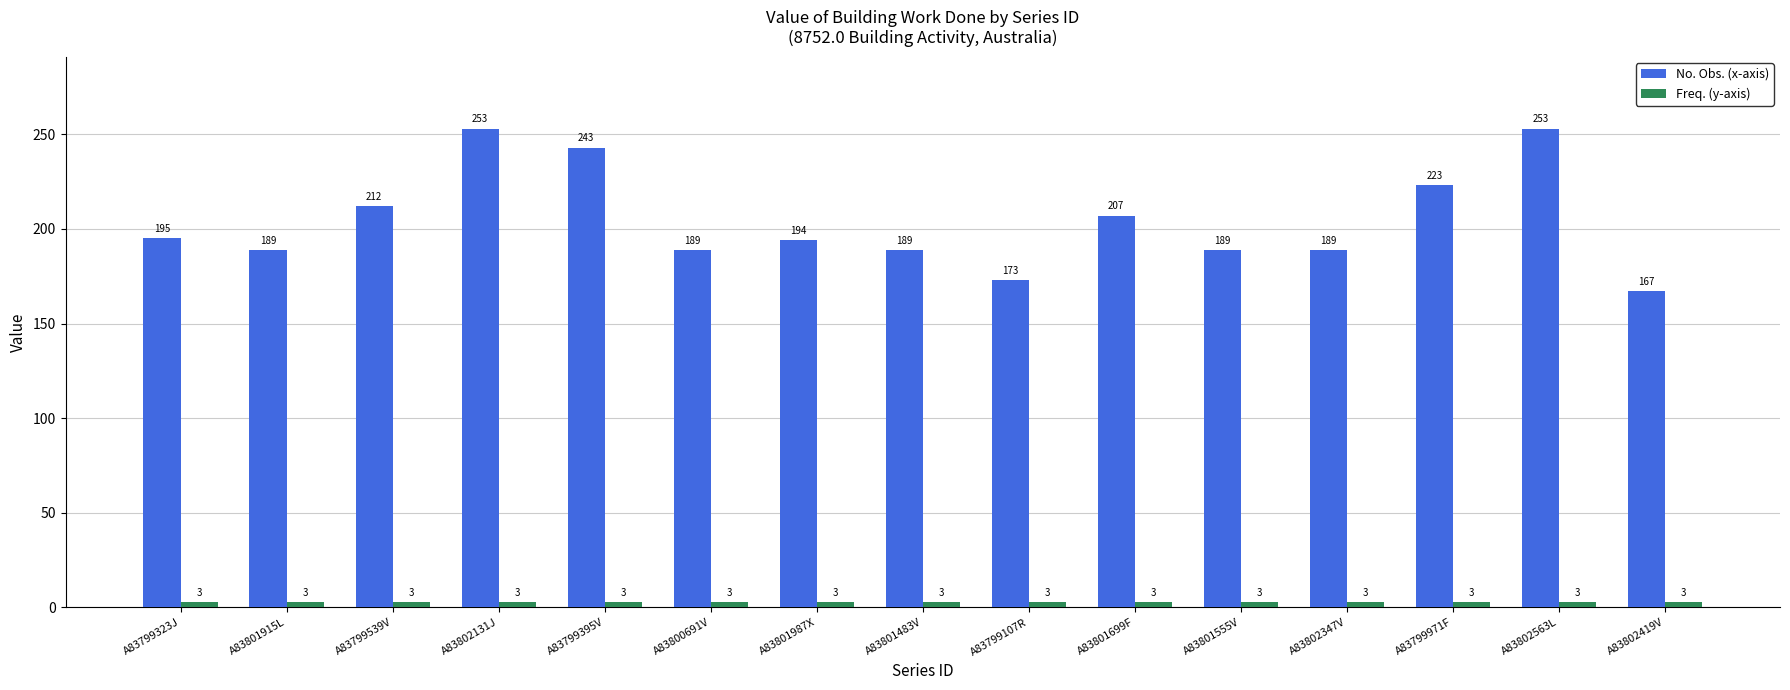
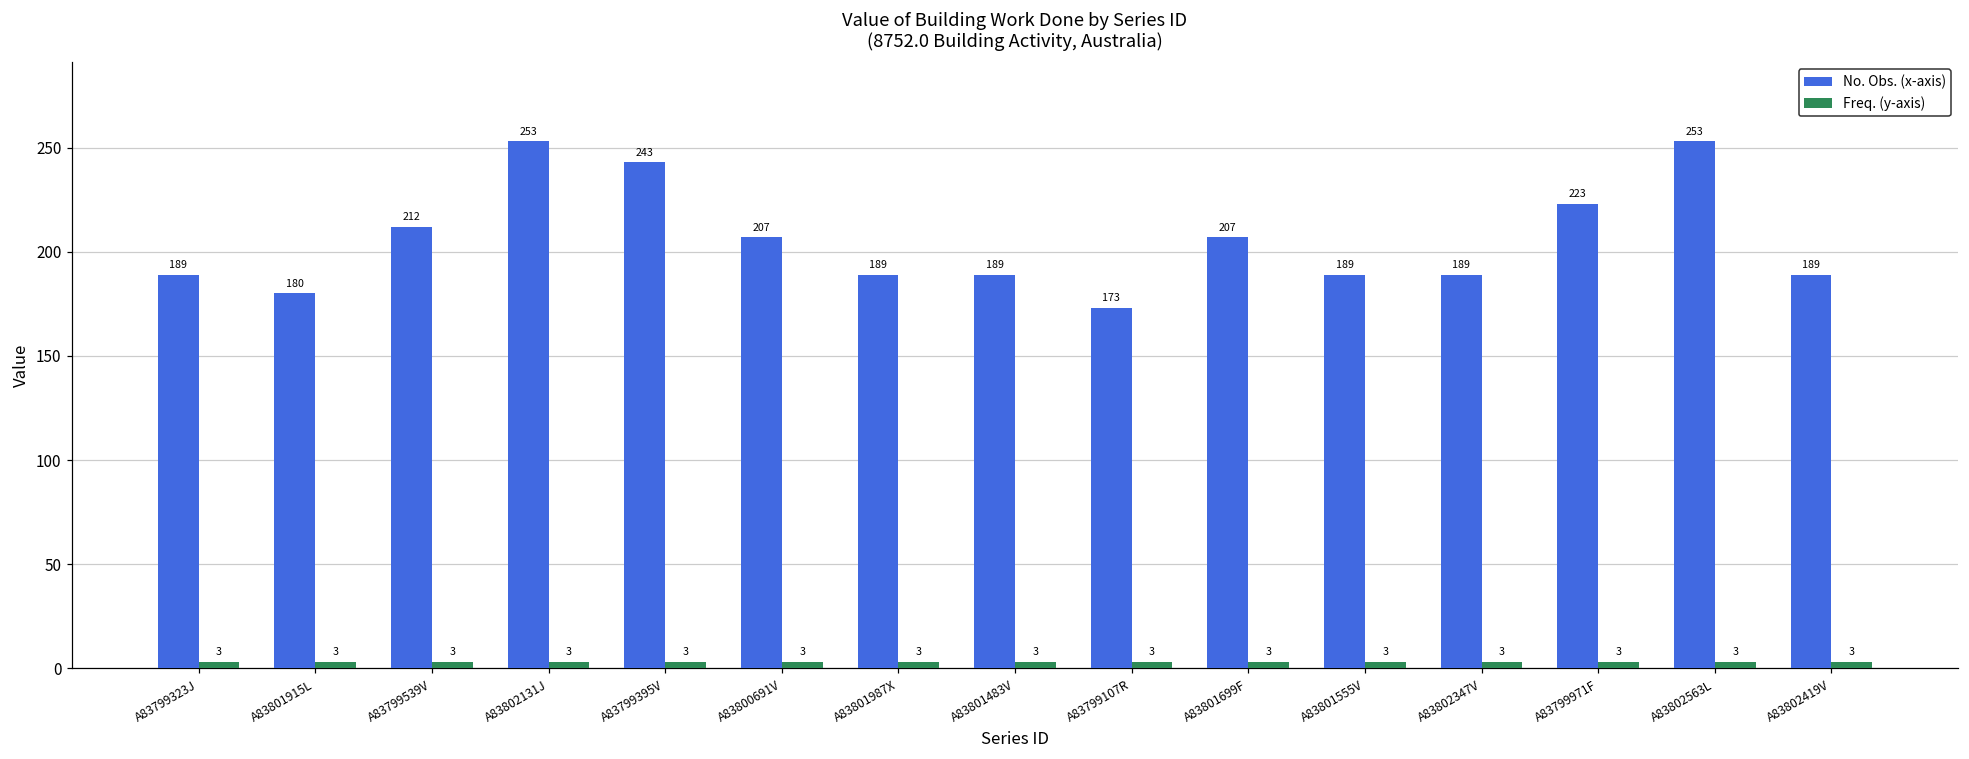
No. Obs. (x-axis), A83799323J: 195 -> 189
No. Obs. (x-axis), A83801915L: 189 -> 180
No. Obs. (x-axis), A83800691V: 189 -> 207
No. Obs. (x-axis), A83801987X: 194 -> 189
No. Obs. (x-axis), A83802419V: 167 -> 189
